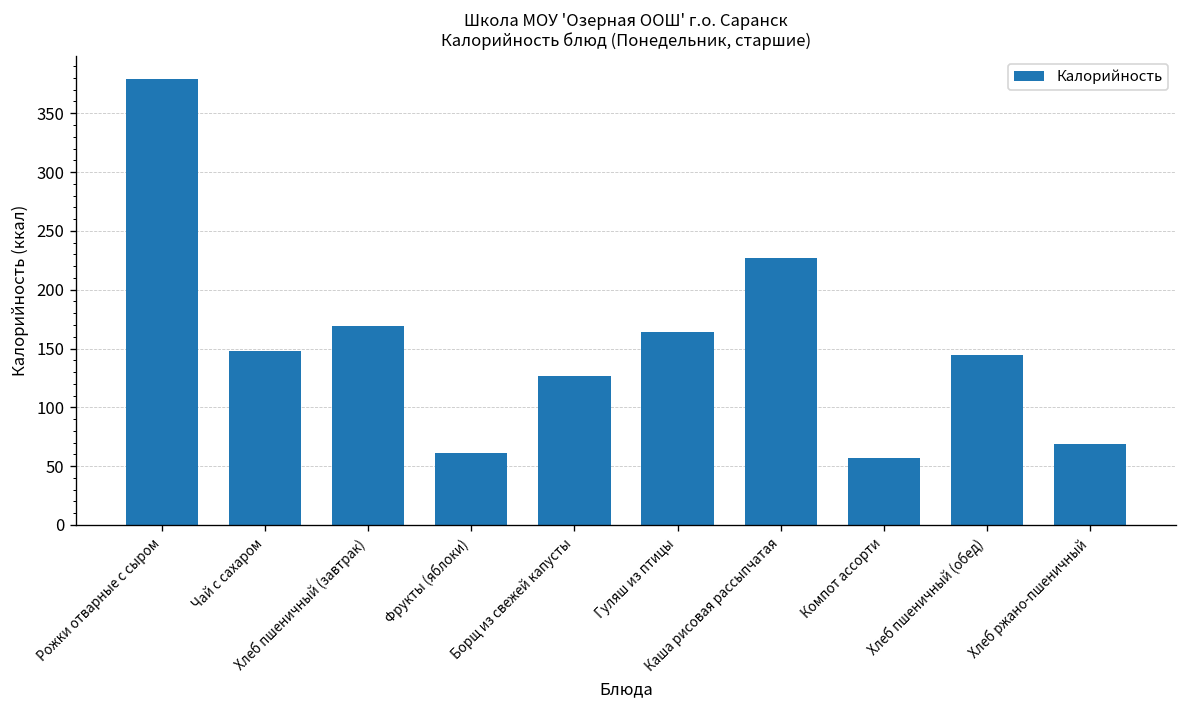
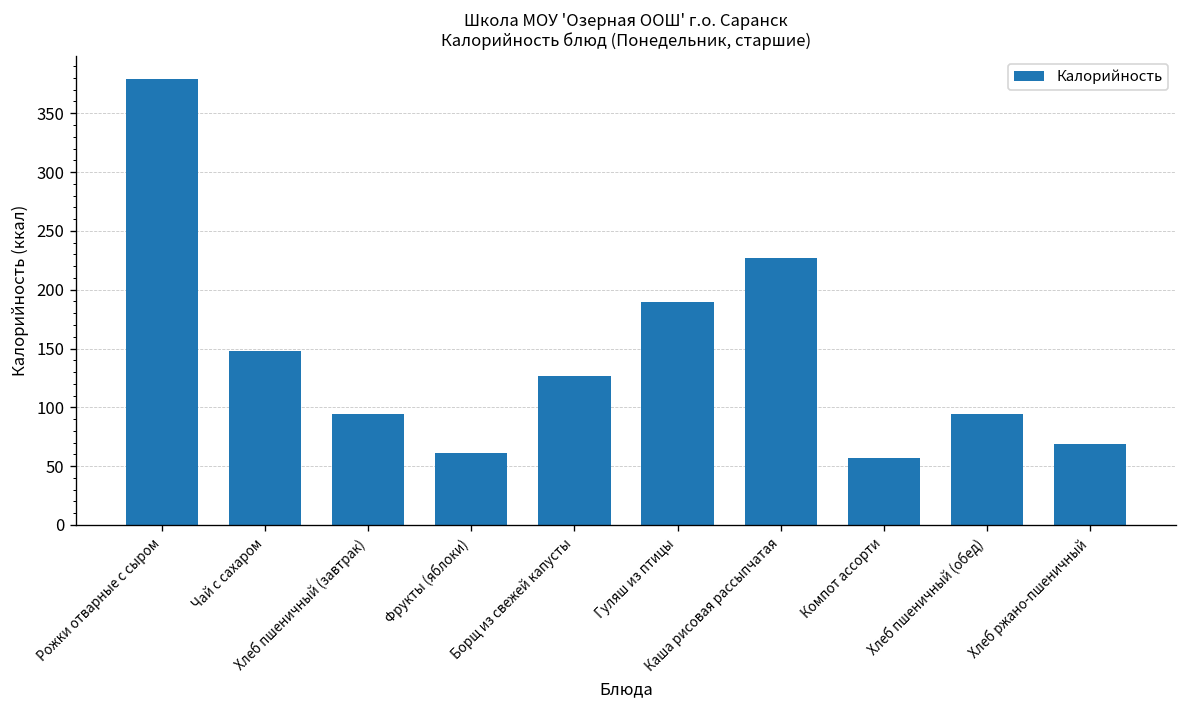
Хлеб пшеничный (завтрак): 170 -> 90
Гуляш из птицы: 160 -> 190
Хлеб пшеничный (обед): 140 -> 90
